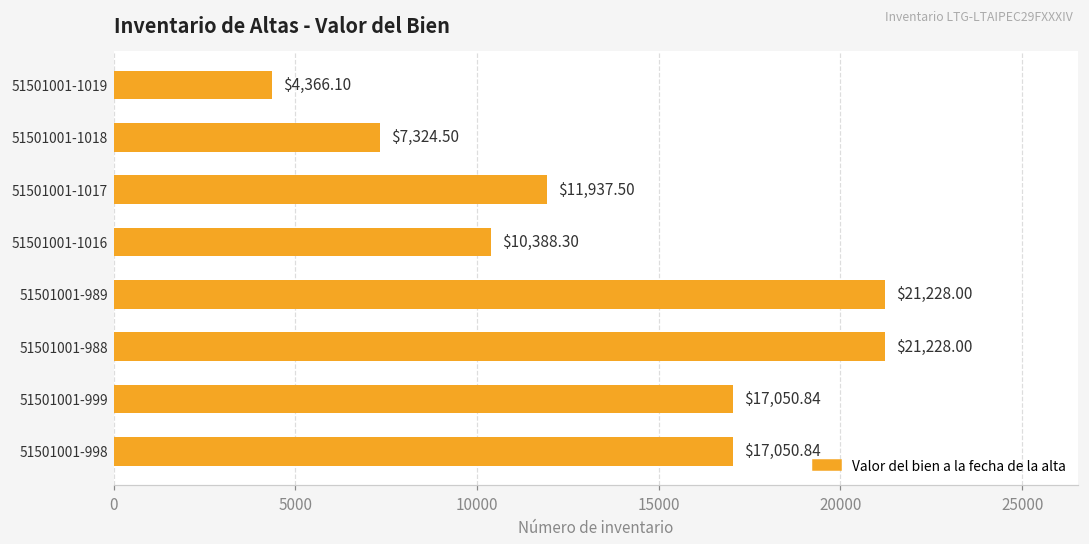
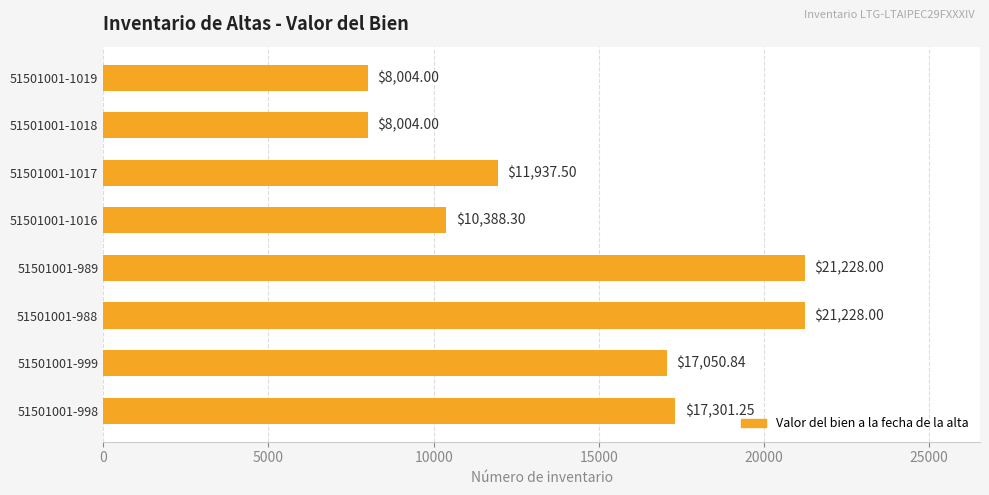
51501001-1019: $4,366.10 -> $8,004.00
51501001-1018: $7,324.50 -> $8,004.00
51501001-998: $17,050.84 -> $17,301.25
